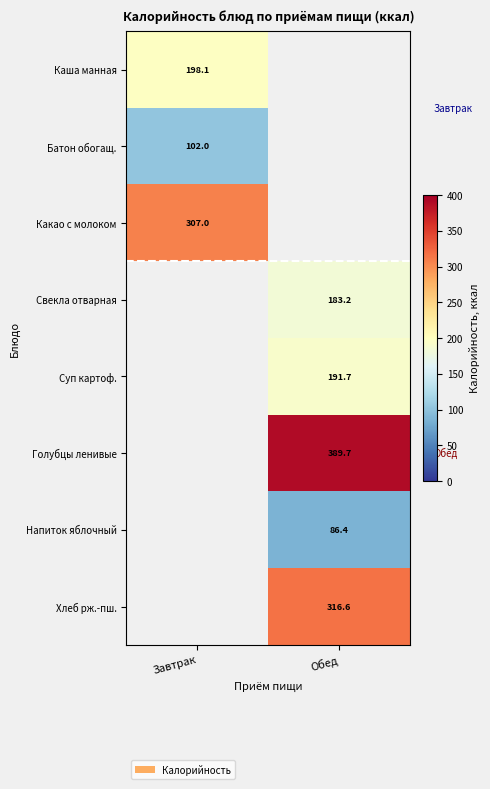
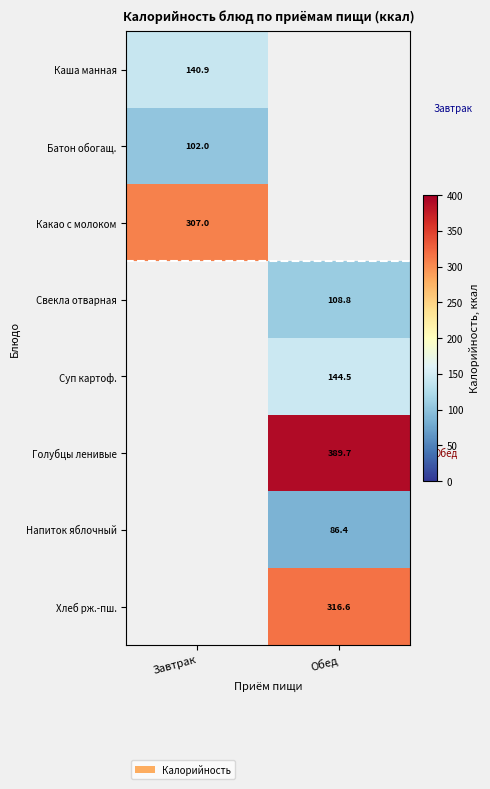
Каша манная, Завтрак: 198.1 -> 140.9
Свекла отварная, Обед: 183.2 -> 108.8
Суп картоф., Обед: 191.7 -> 144.5
